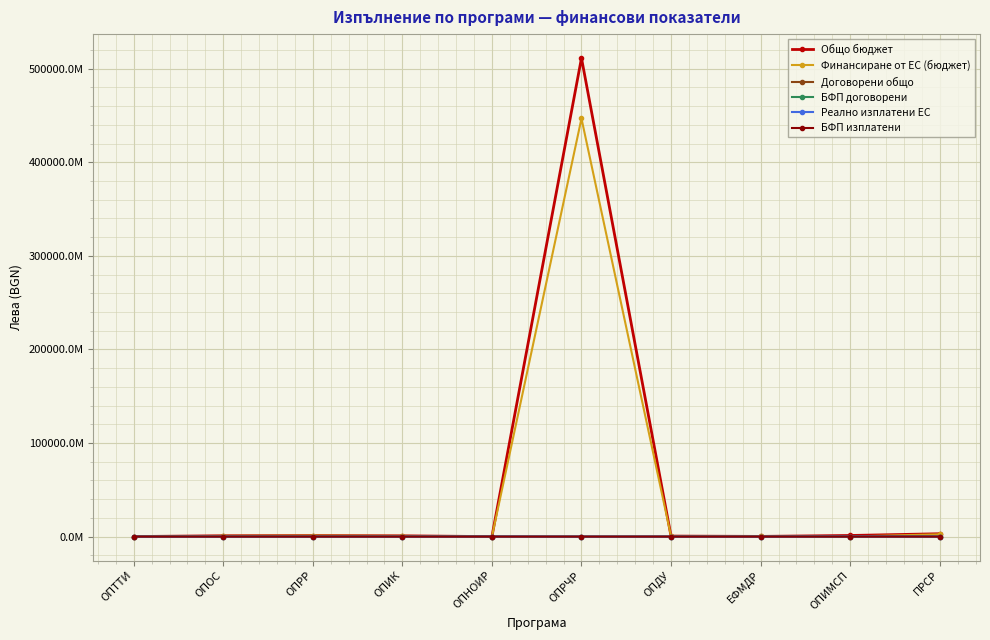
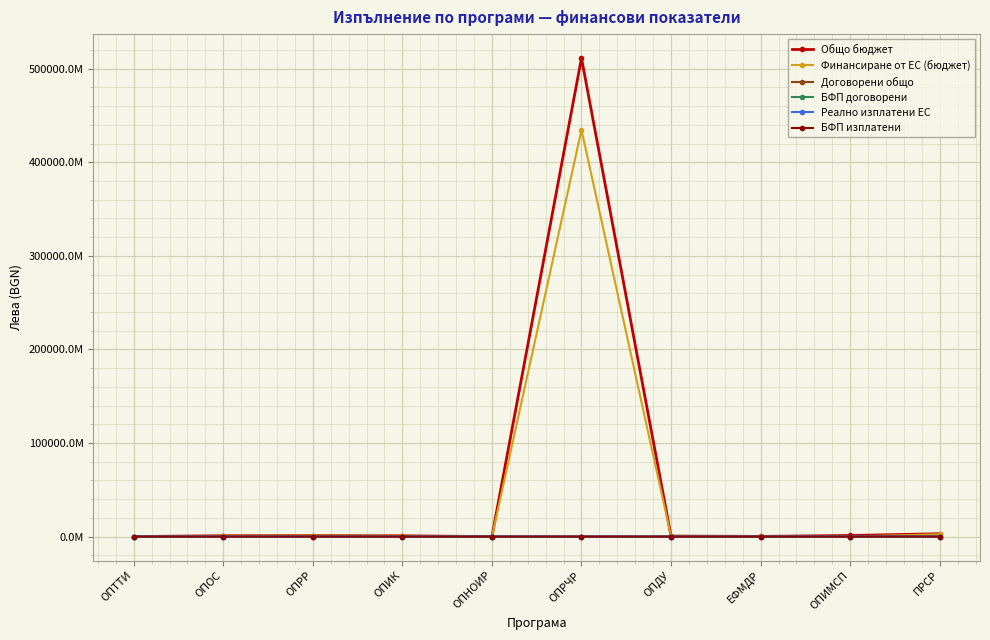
Финансиране от ЕС (бюджет), ОПРЧР: 450000000000 -> 430000000000
